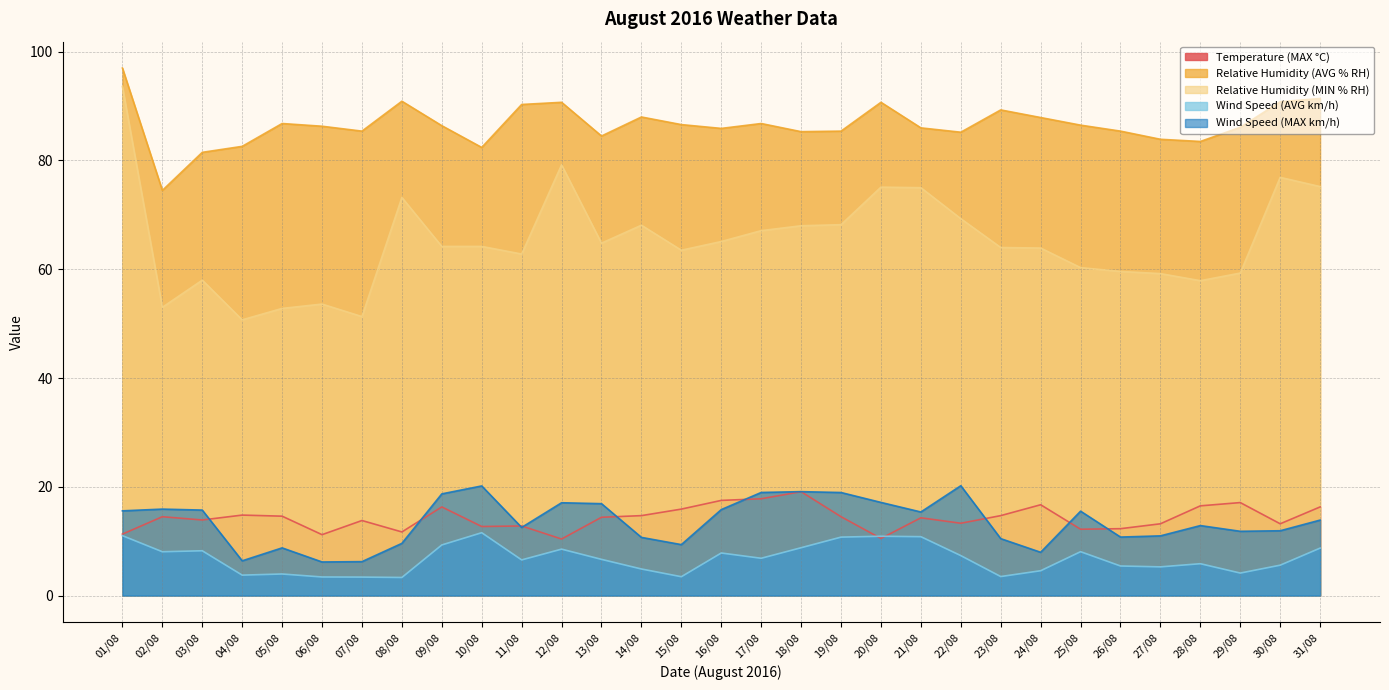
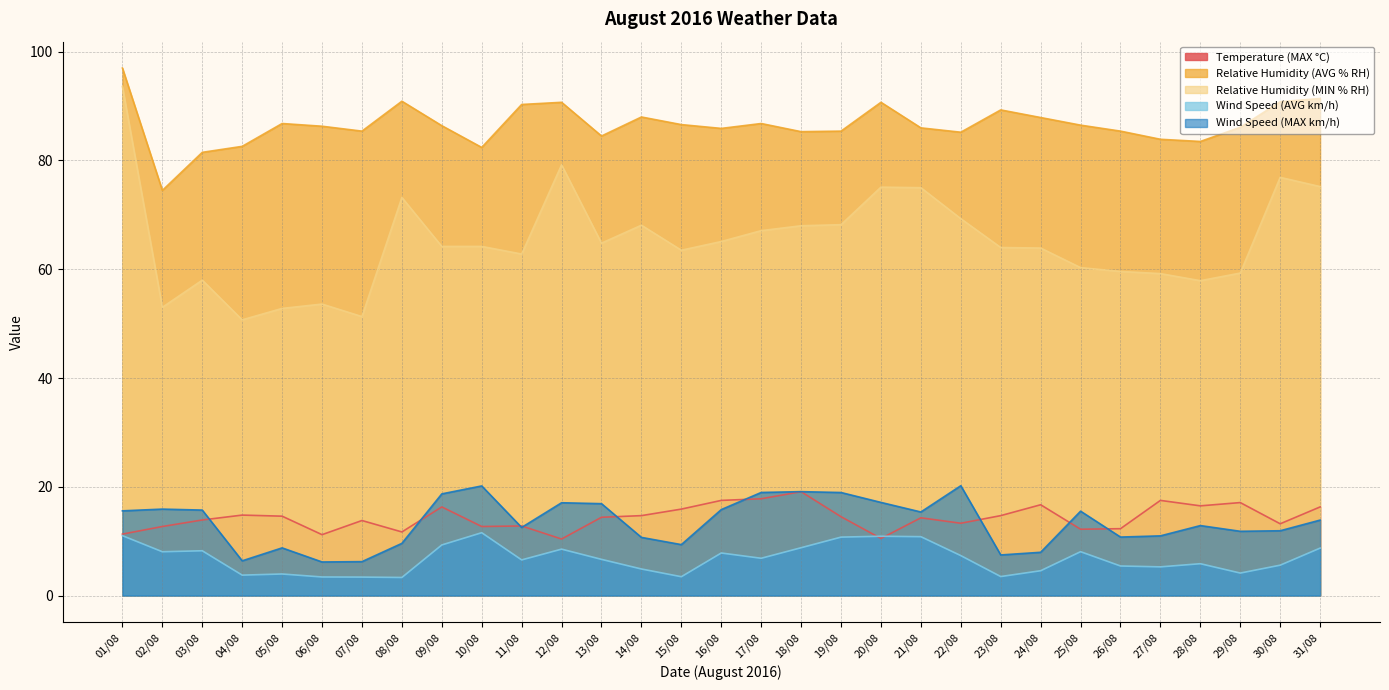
Temperature (MAX °C), 02/08: 15 -> 13
Wind Speed (MAX km/h), 23/08: 10 -> 7
Temperature (MAX °C), 27/08: 13 -> 18
